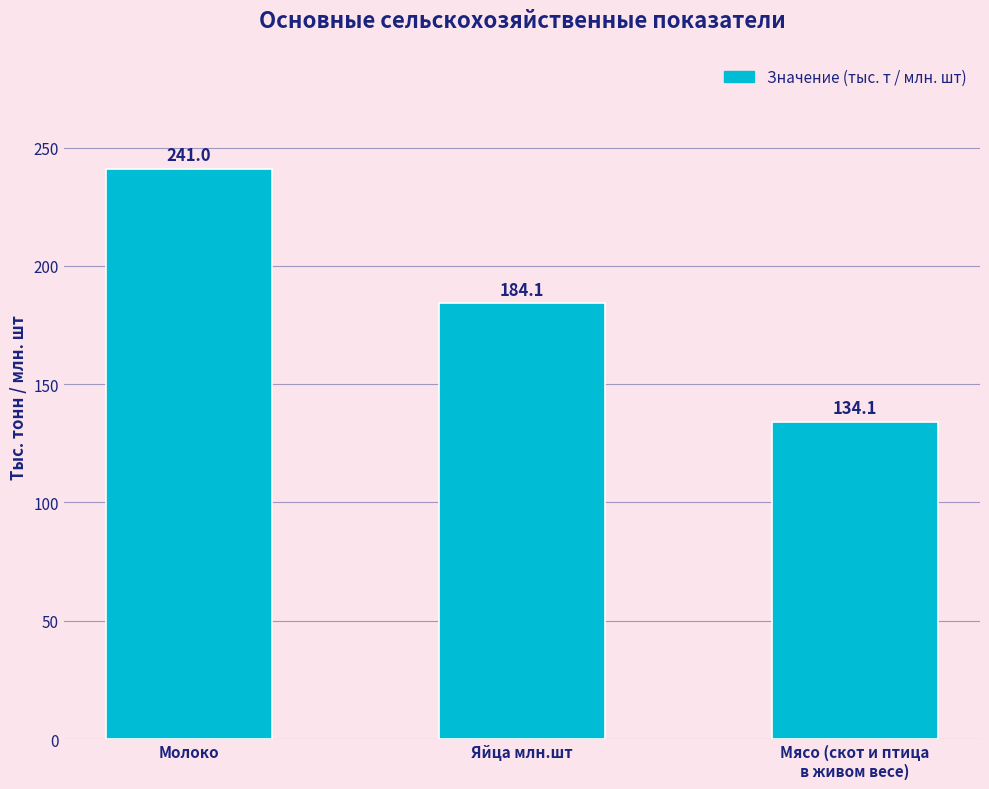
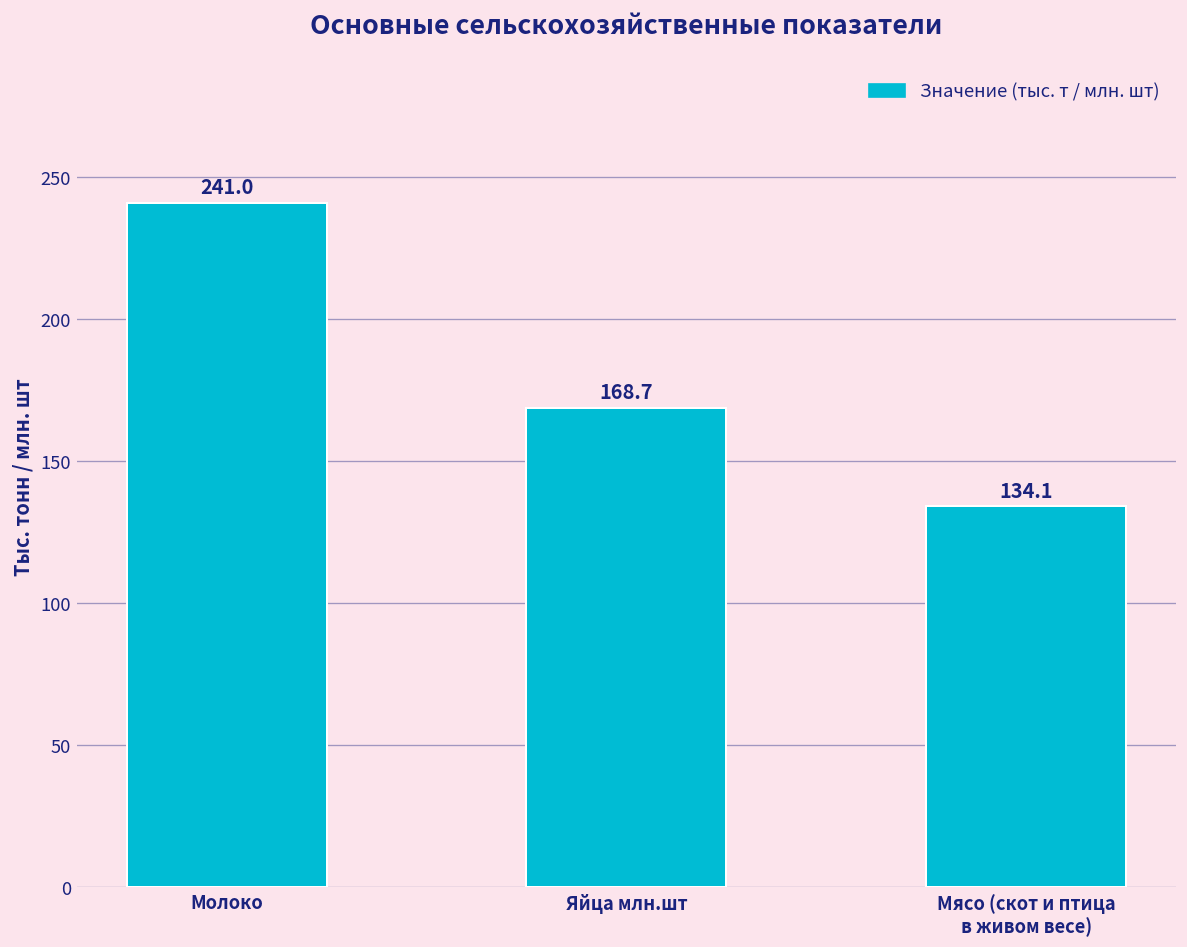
Яйца млн.шт: 184.1 -> 168.7
